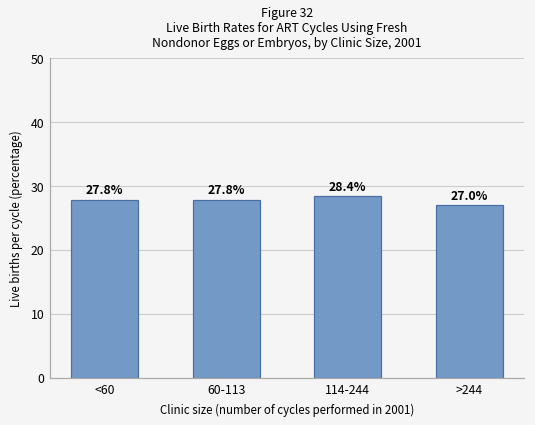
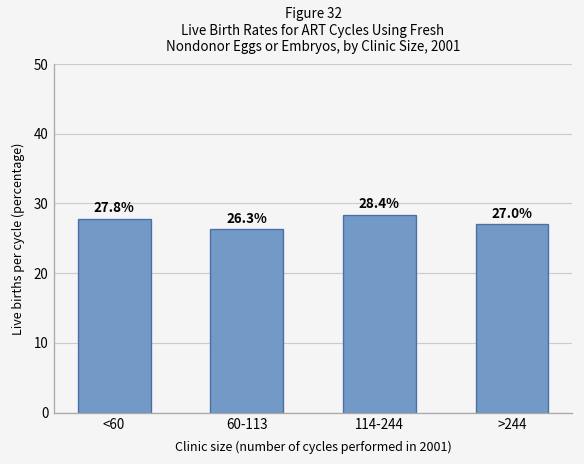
60-113: 27.8% -> 26.3%
